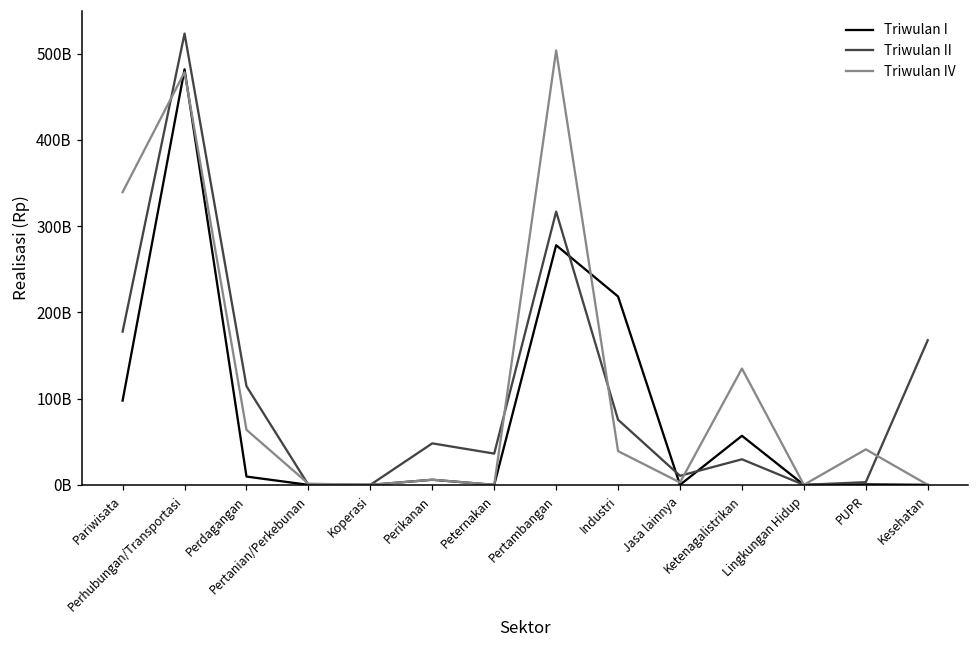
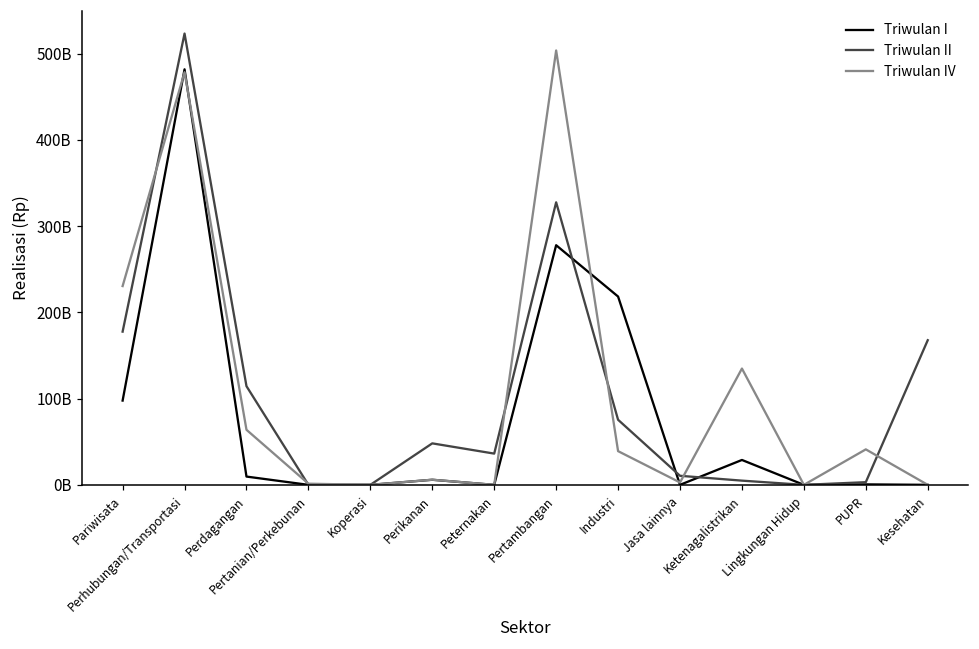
Triwulan IV, Pariwisata: 340000000000 -> 230000000000
Triwulan II, Pertambangan: 320000000000 -> 330000000000
Triwulan I, Ketenagalistrikan: 60000000000 -> 30000000000
Triwulan II, Ketenagalistrikan: 30000000000 -> 0
